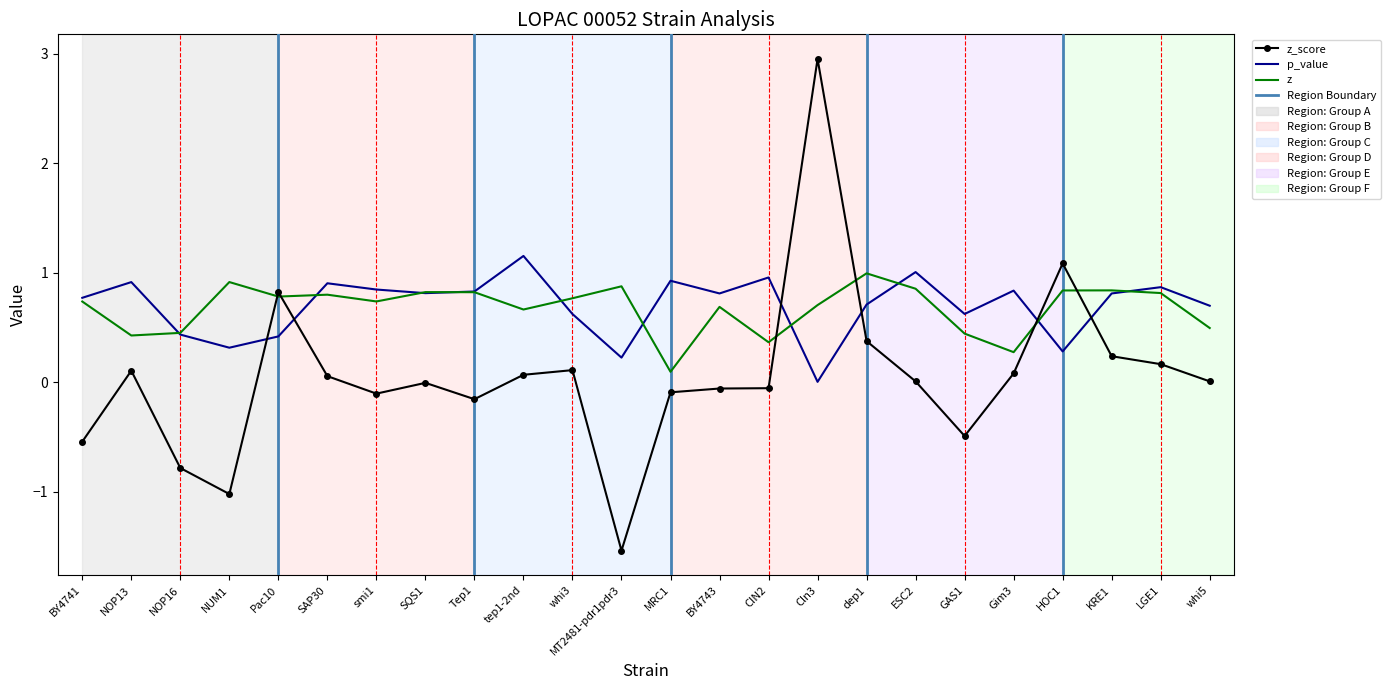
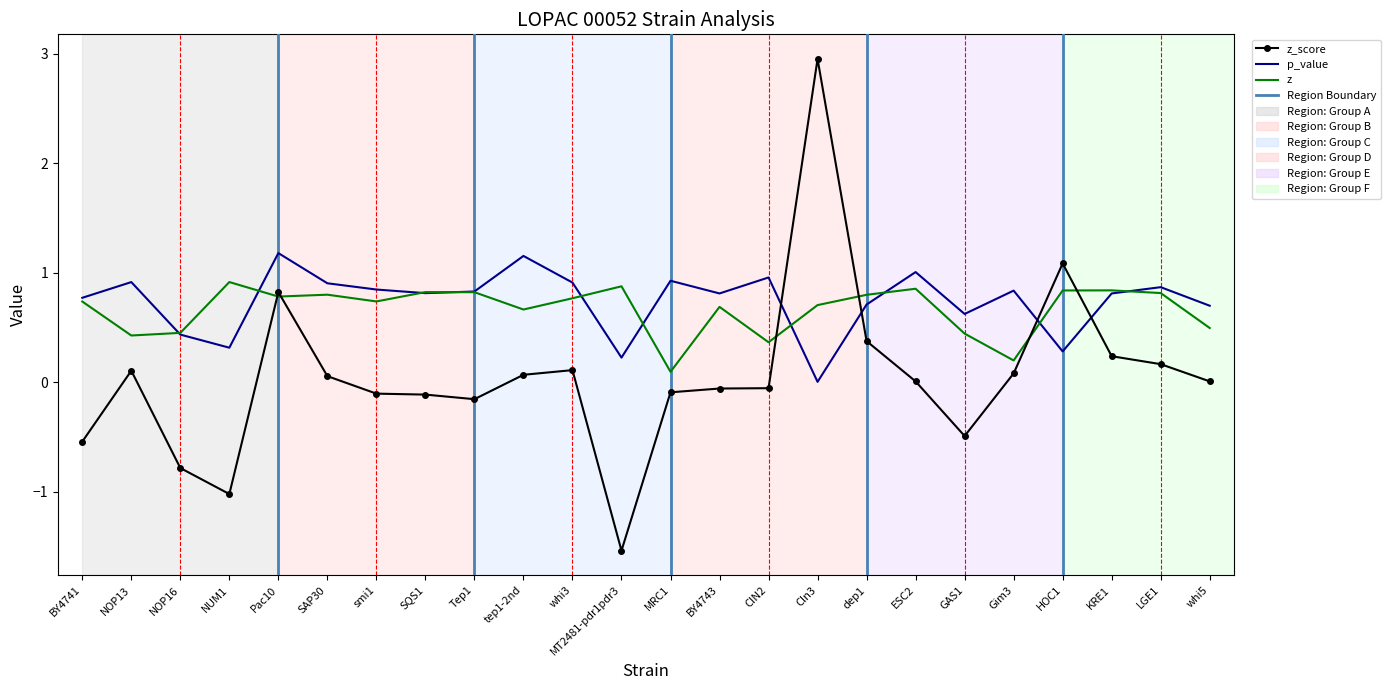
p_value, Pac10: 0.42 -> 1.18
z_score, SQS1: 0.00 -> -0.11
p_value, whi3: 0.62 -> 0.91
z, dep1: 1.00 -> 0.80
z, Gim3: 0.28 -> 0.20
